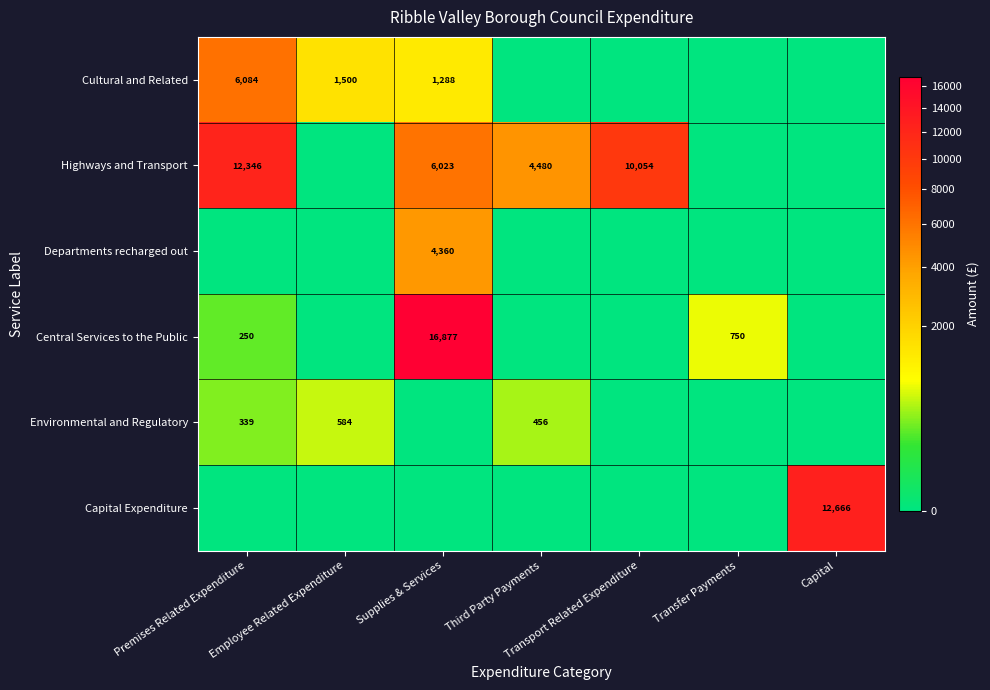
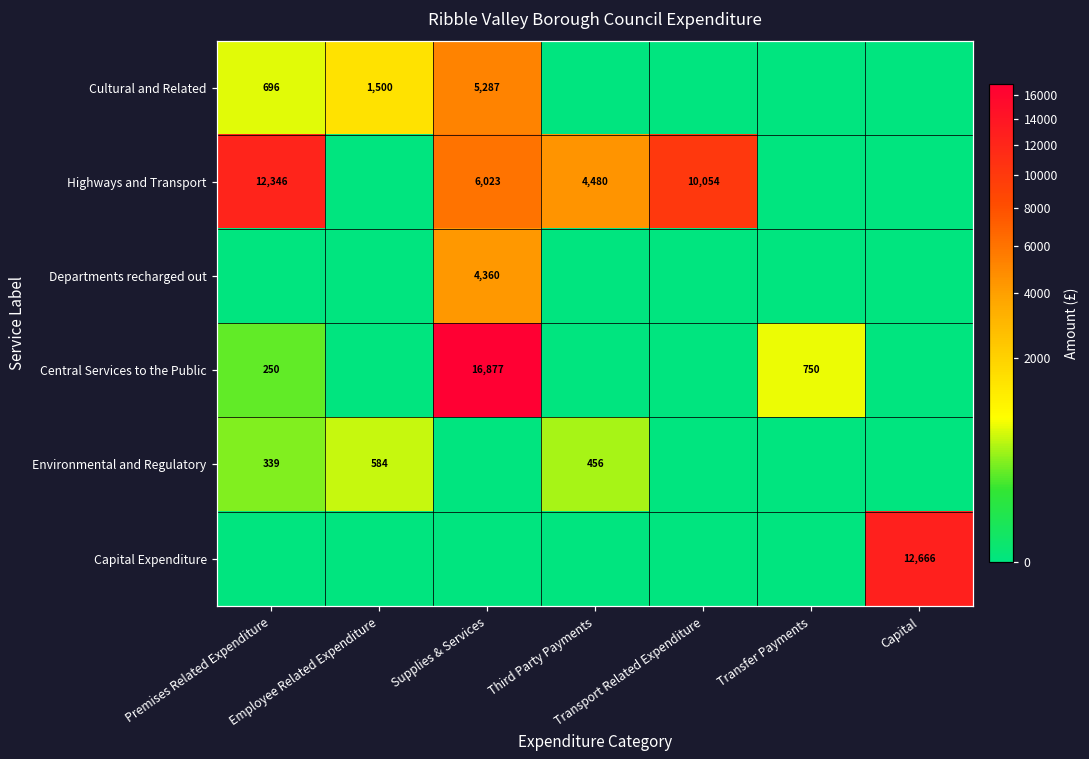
Cultural and Related, Premises Related Expenditure: 6,084 -> 696
Cultural and Related, Supplies & Services: 1,288 -> 5,287
